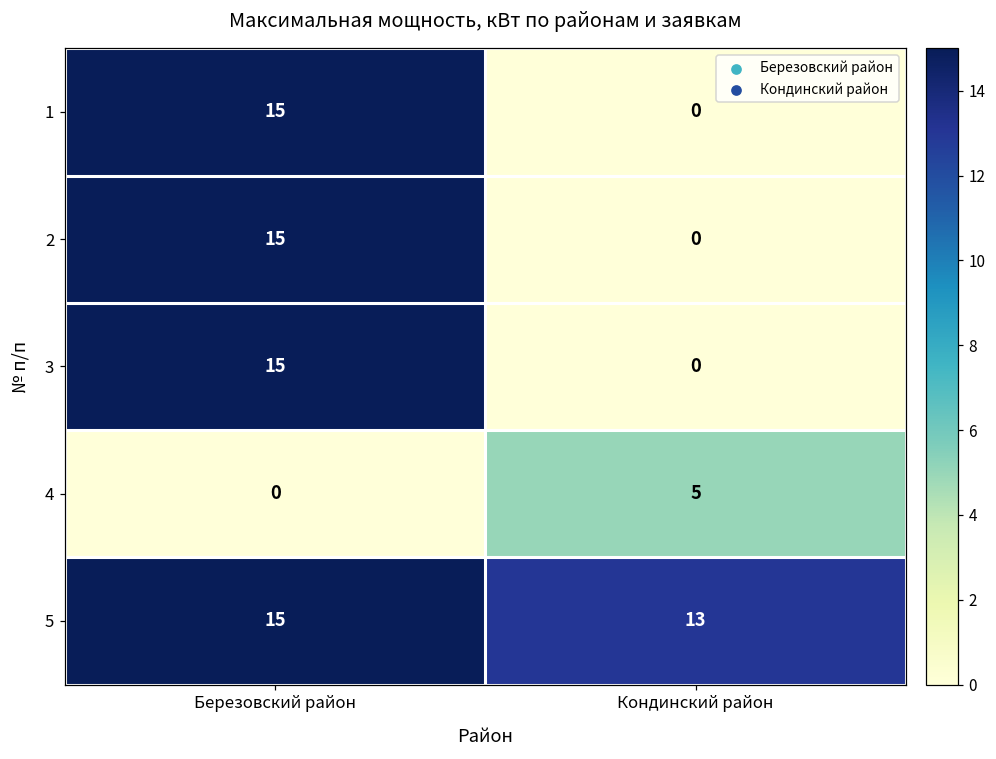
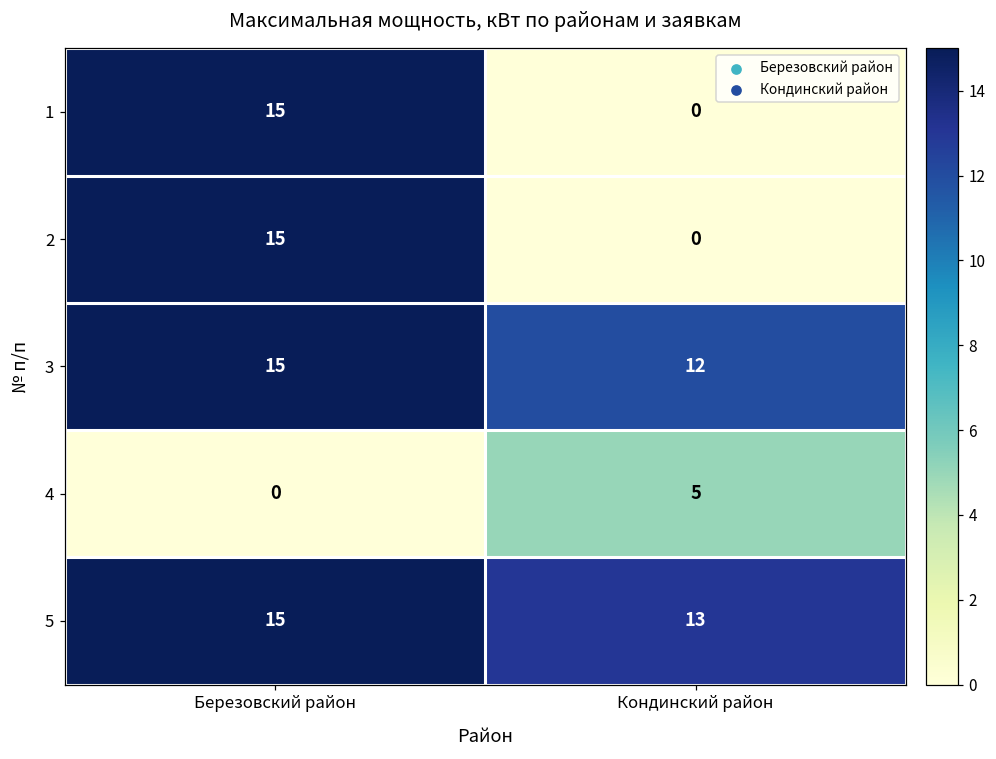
3, Кондинский район: 0 -> 12
